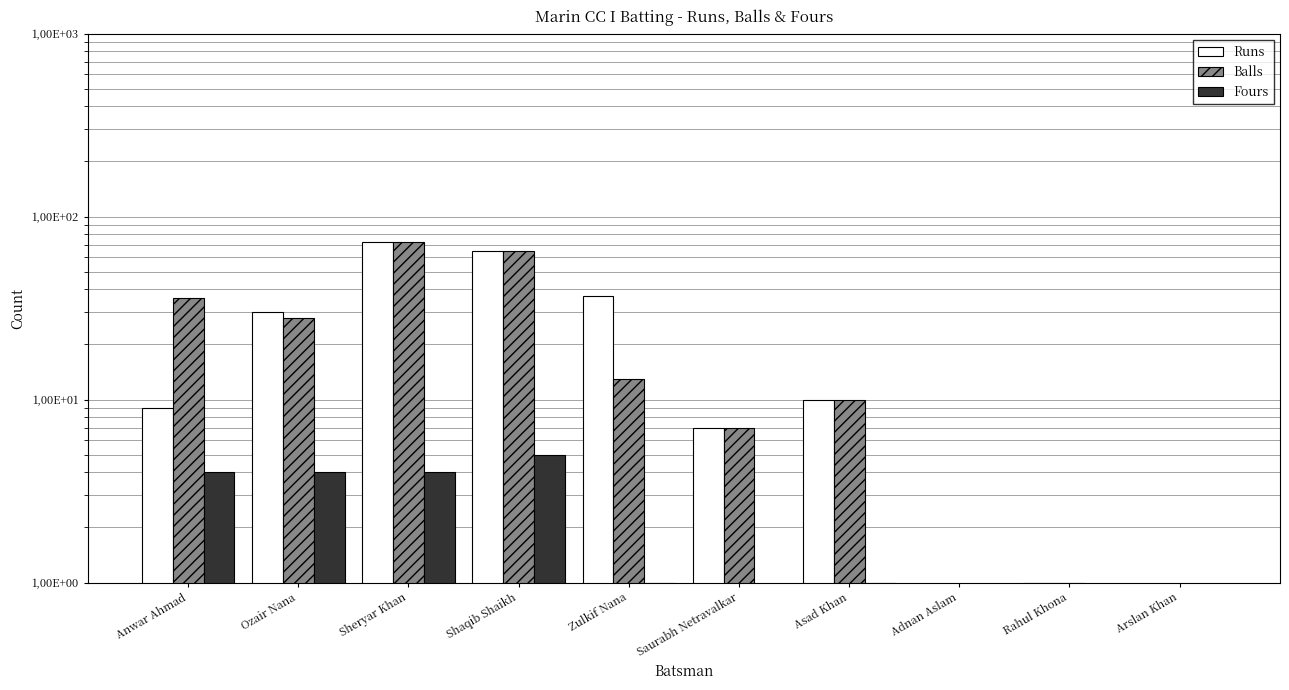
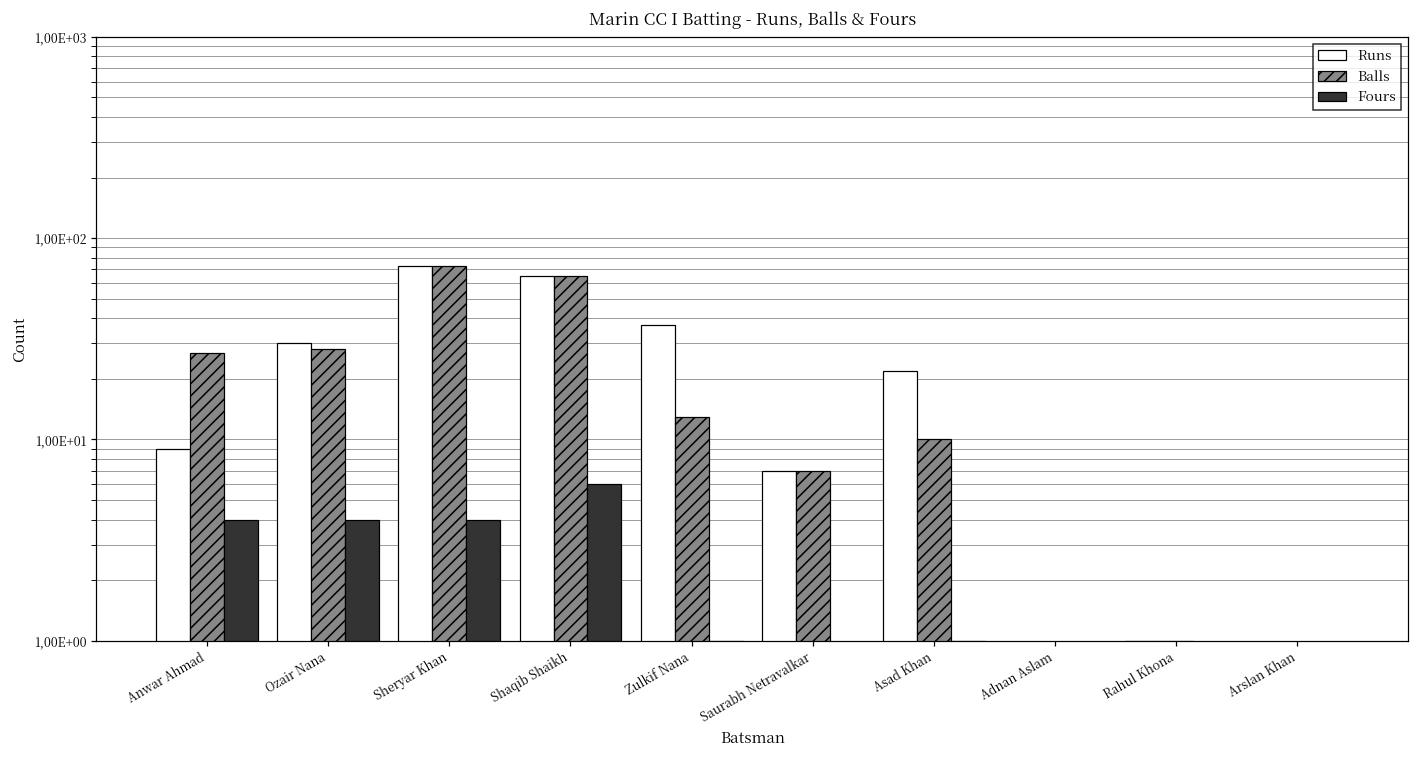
Balls, Anwar Ahmad: 3600 -> 2700
Fours, Shaqib Shaikh: 500 -> 600
Runs, Asad Khan: 1000 -> 2200
